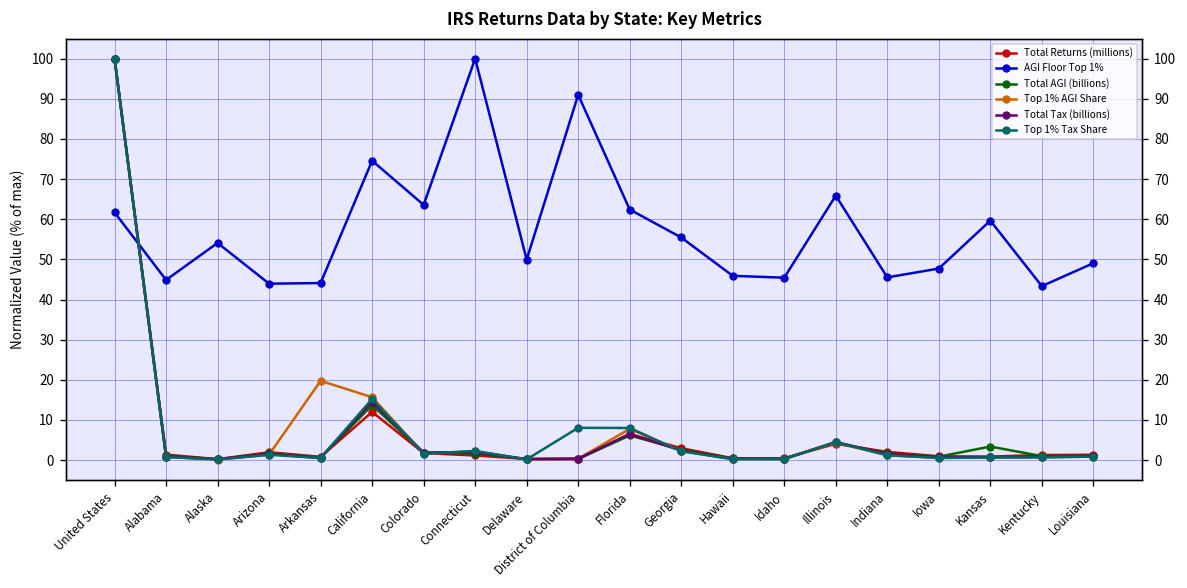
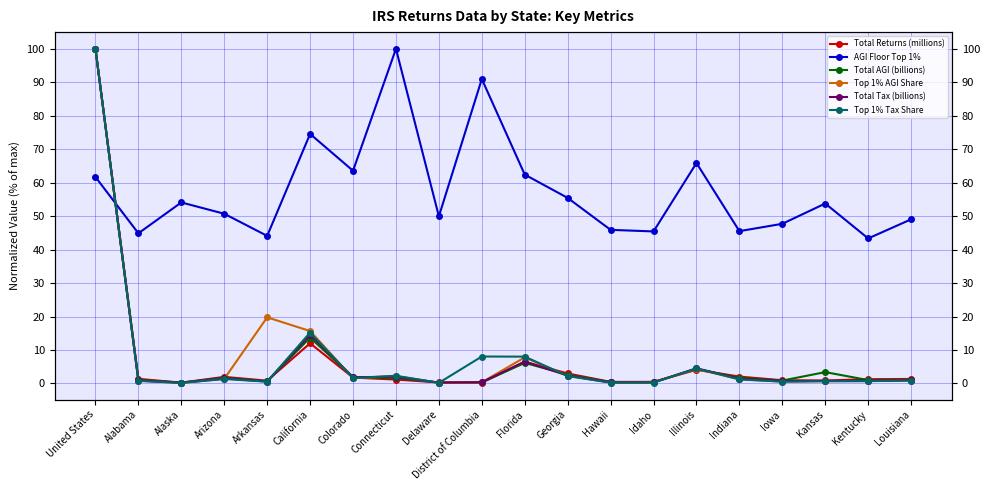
AGI Floor Top 1%, Arizona: 44 -> 51
AGI Floor Top 1%, Kansas: 60 -> 54
